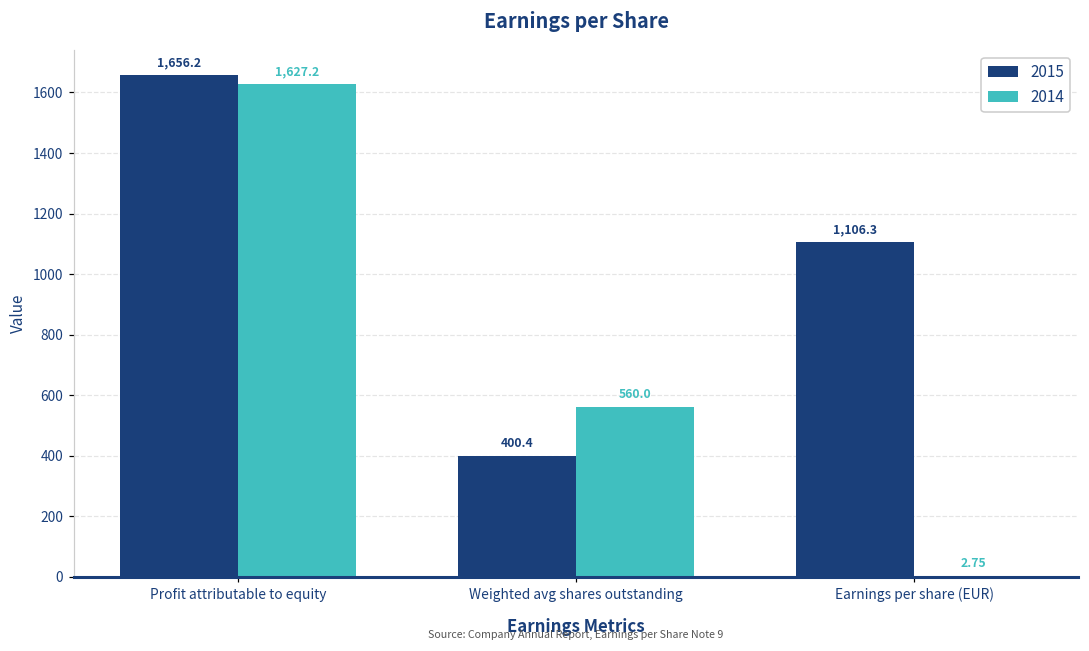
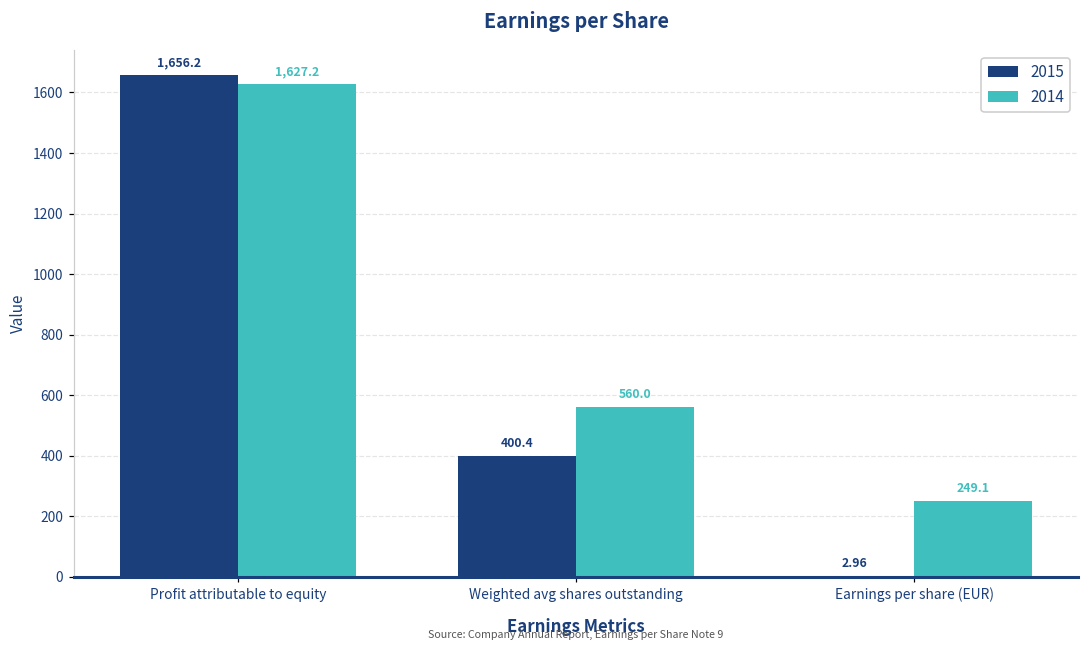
2015, Earnings per share (EUR): 1,106.3 -> 2.96
2014, Earnings per share (EUR): 2.75 -> 249.1
